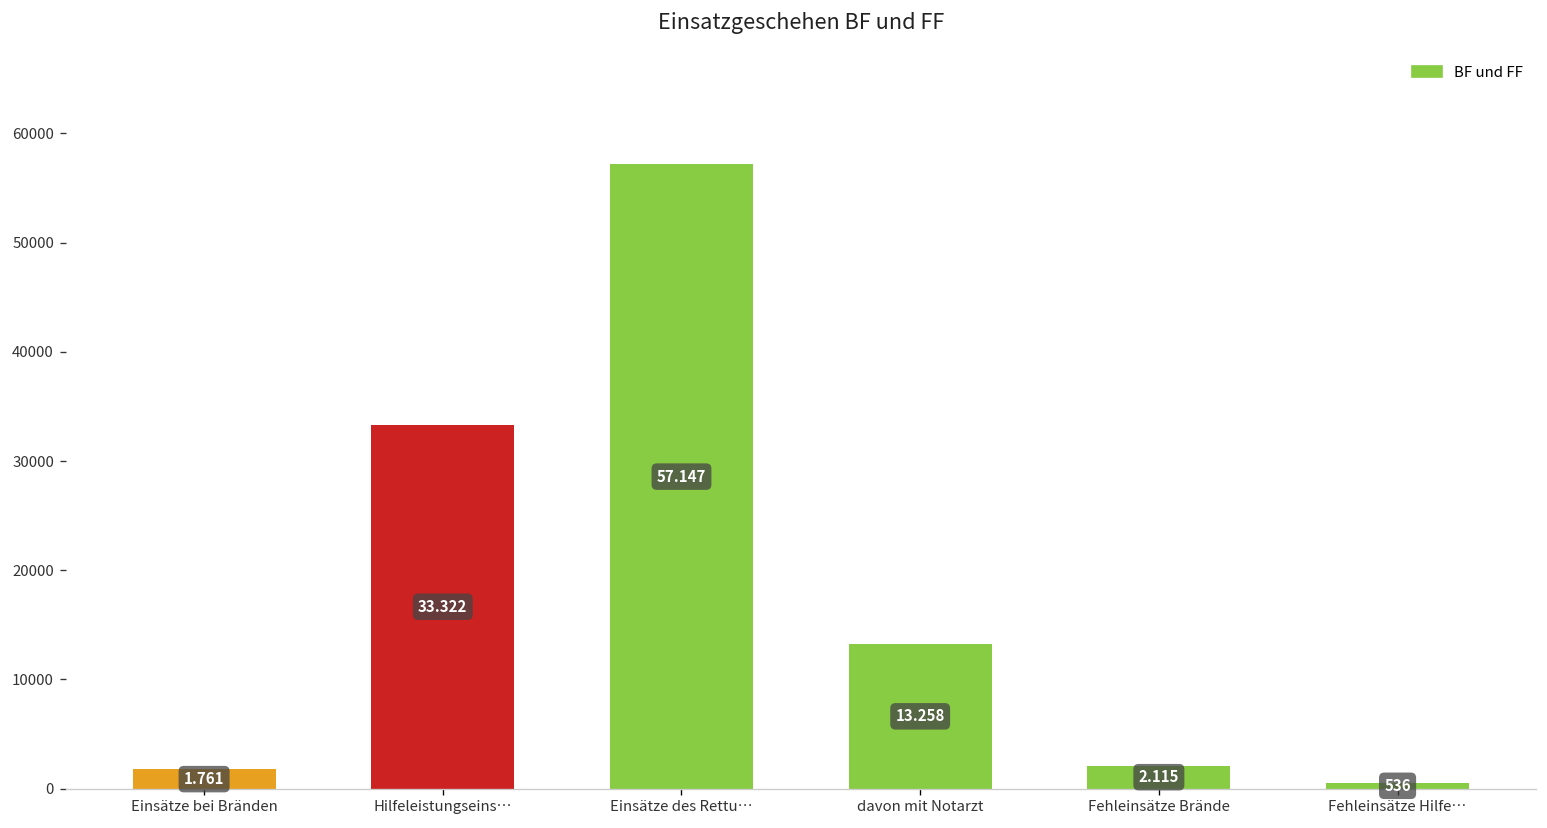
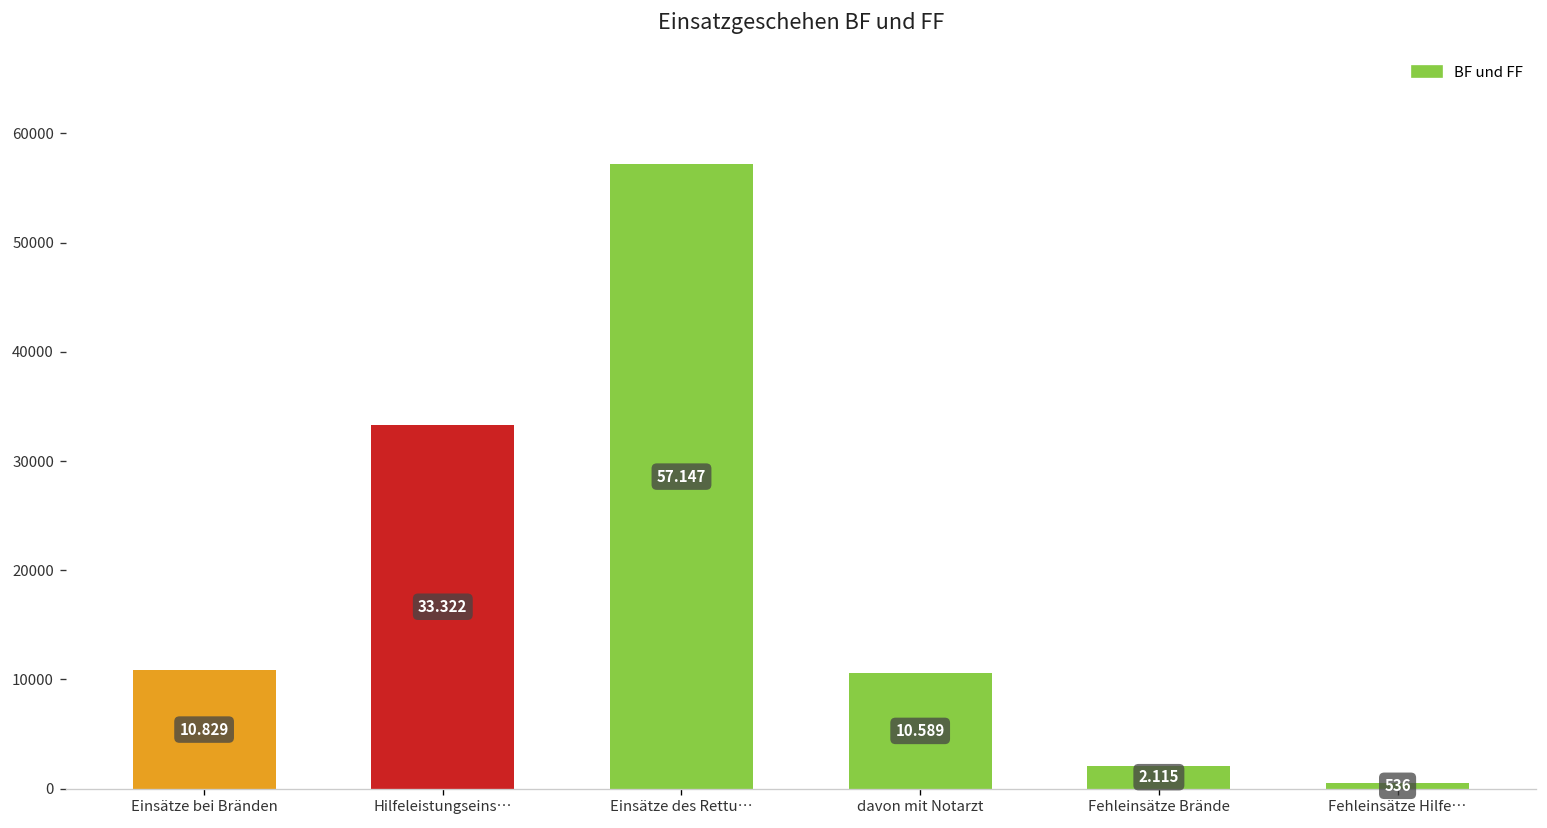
Einsätze bei Bränden: 1.761 -> 10.829
davon mit Notarzt: 13.258 -> 10.589
